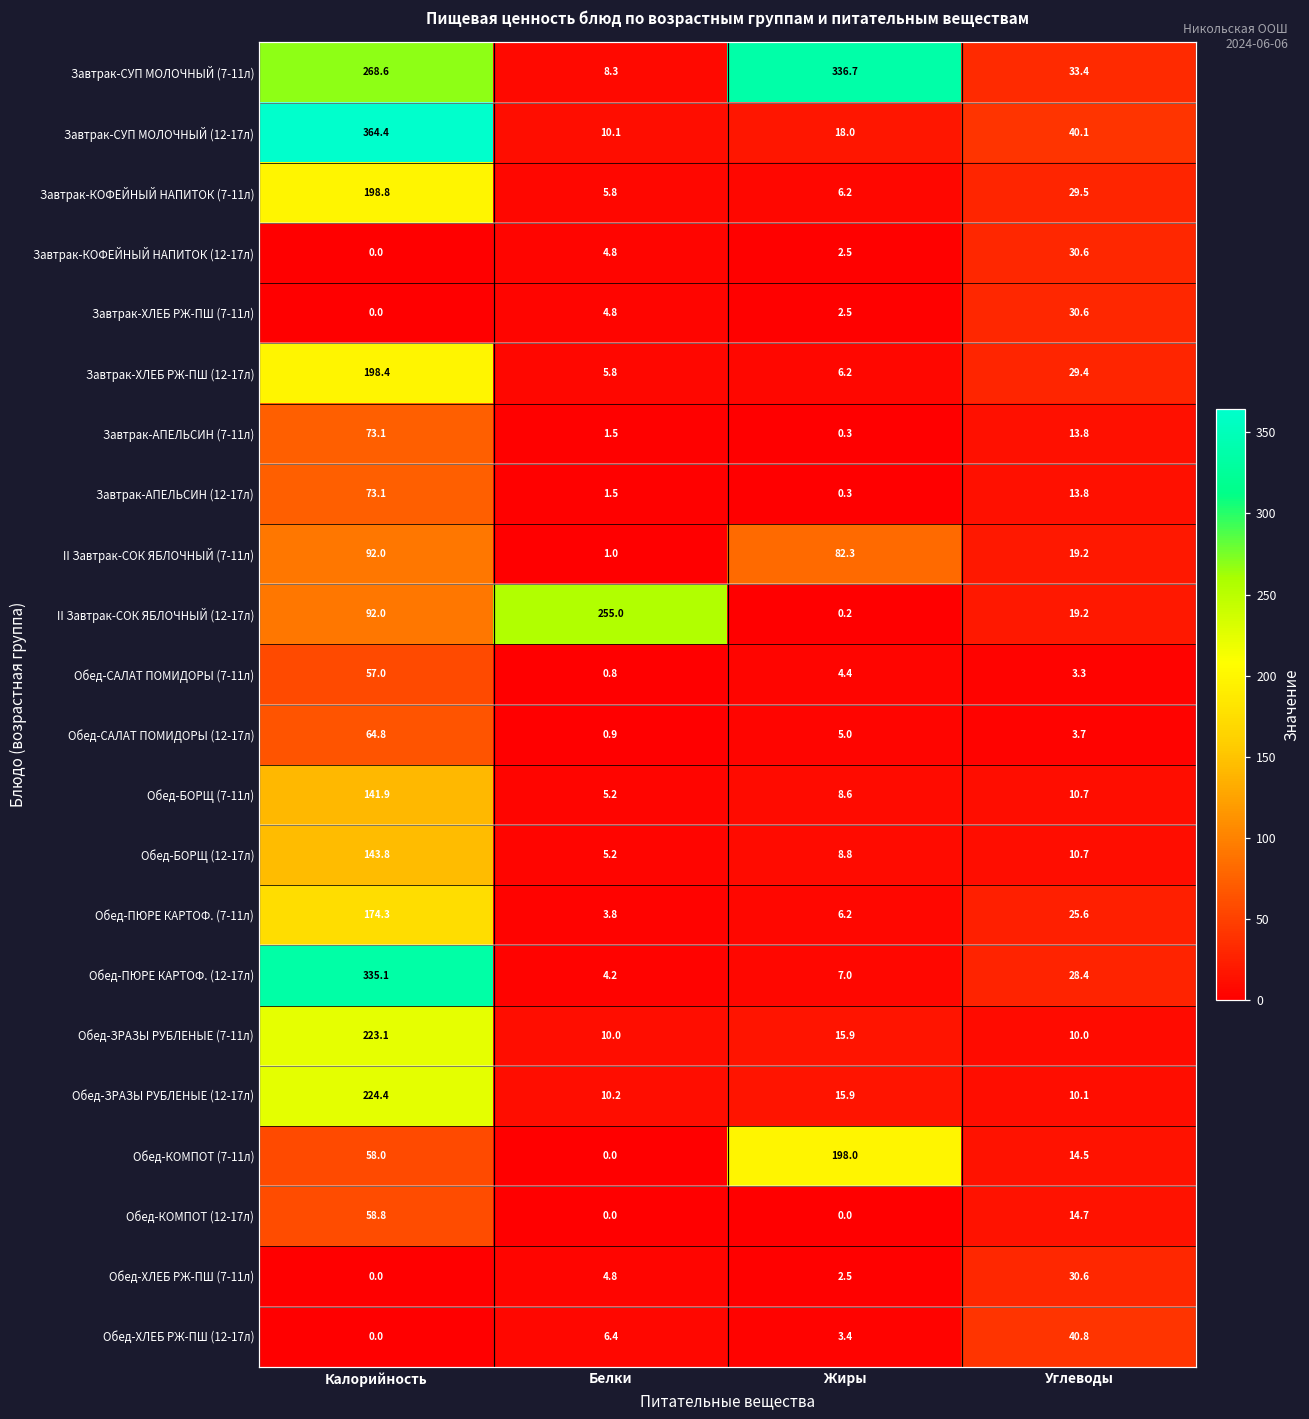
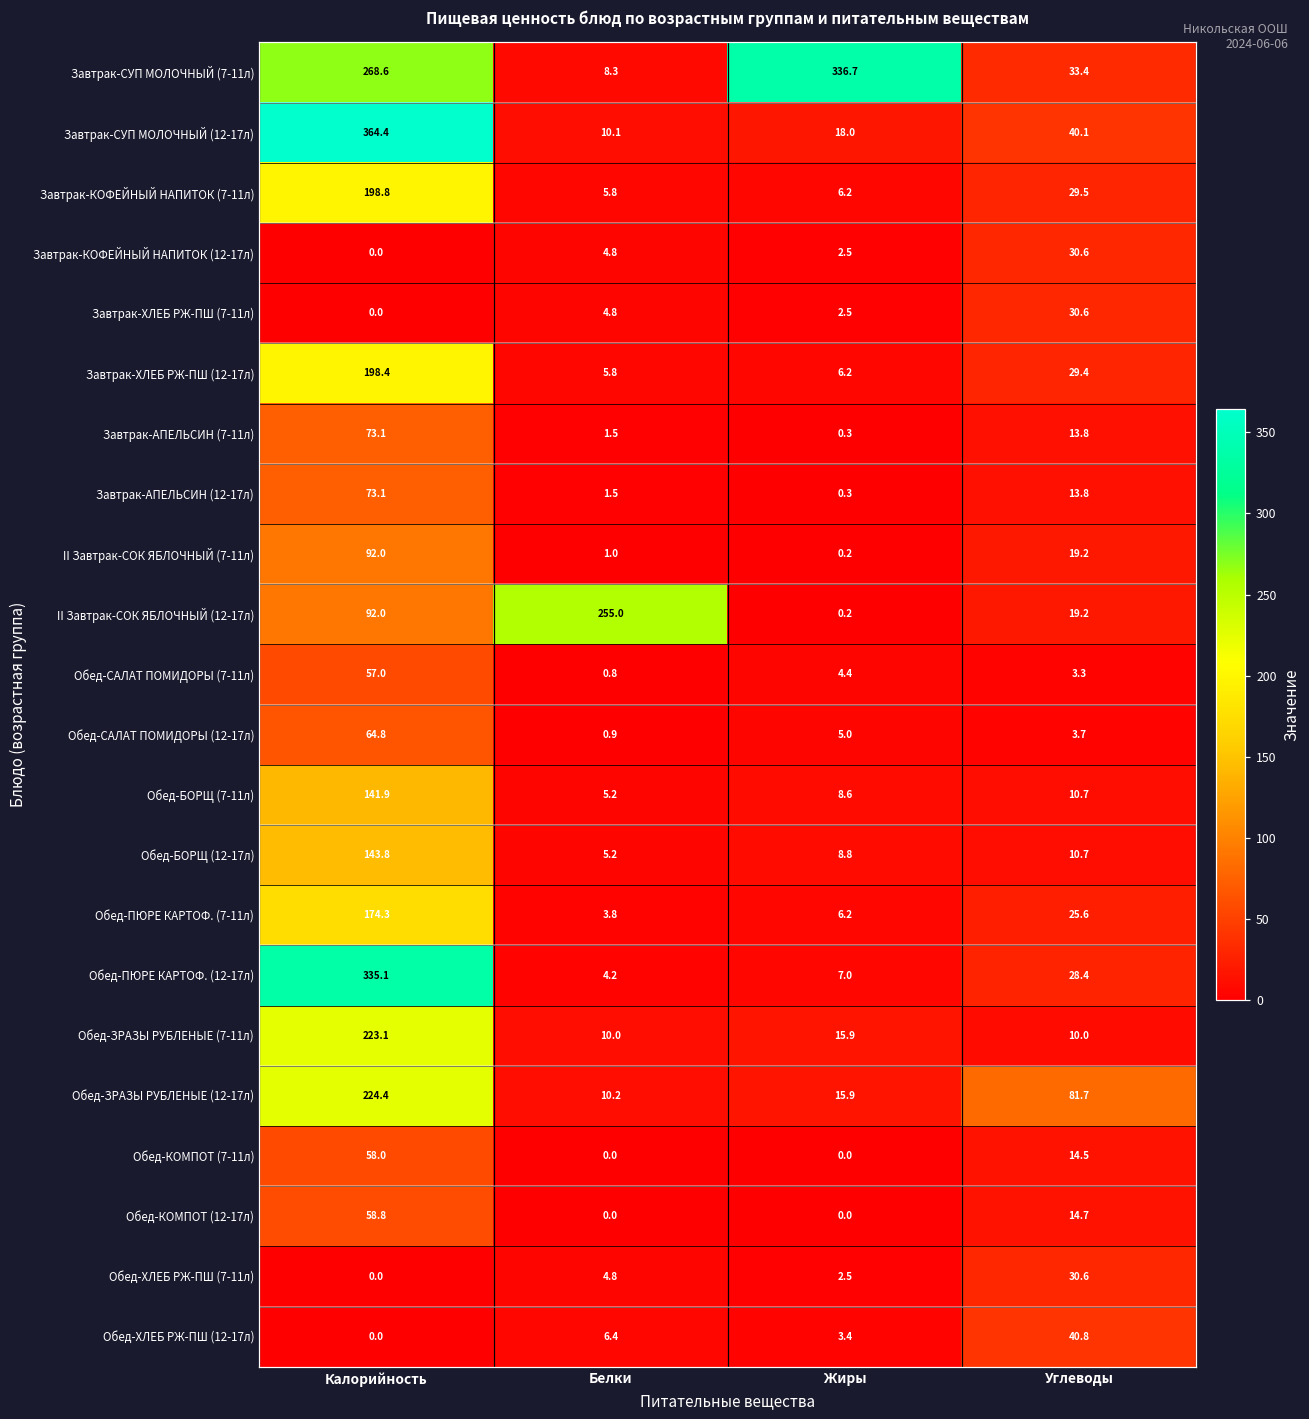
II Завтрак-СОК ЯБЛОЧНЫЙ (7-11л), Жиры: 82.3 -> 0.2
Обед-ЗРАЗЫ РУБЛЕНЫЕ (12-17л), Углеводы: 10.1 -> 81.7
Обед-КОМПОТ (7-11л), Жиры: 198.0 -> 0.0
